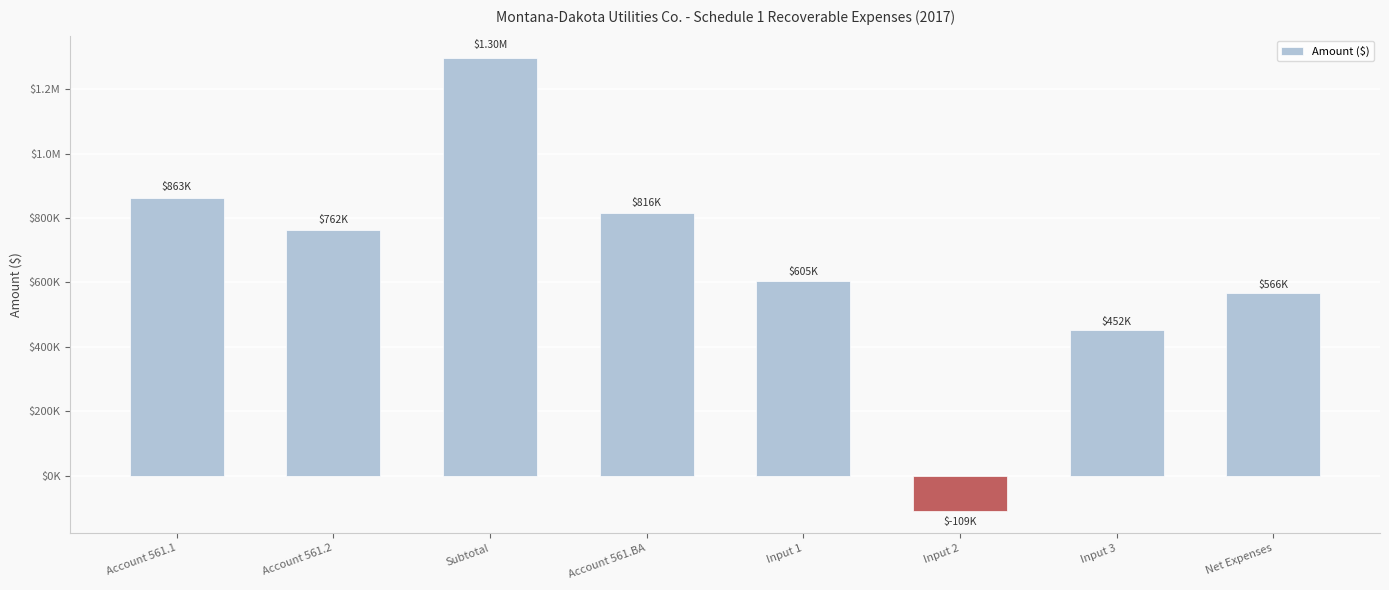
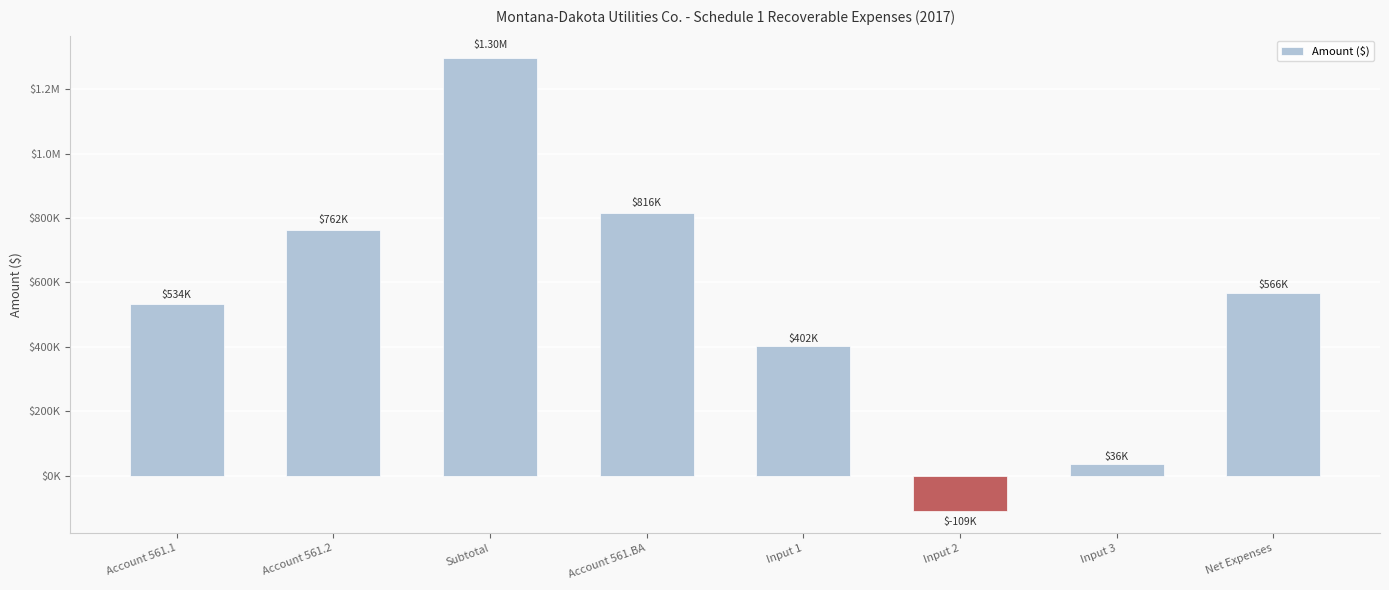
Account 561.1: $863K -> $534K
Input 1: $605K -> $402K
Input 3: $452K -> $36K
